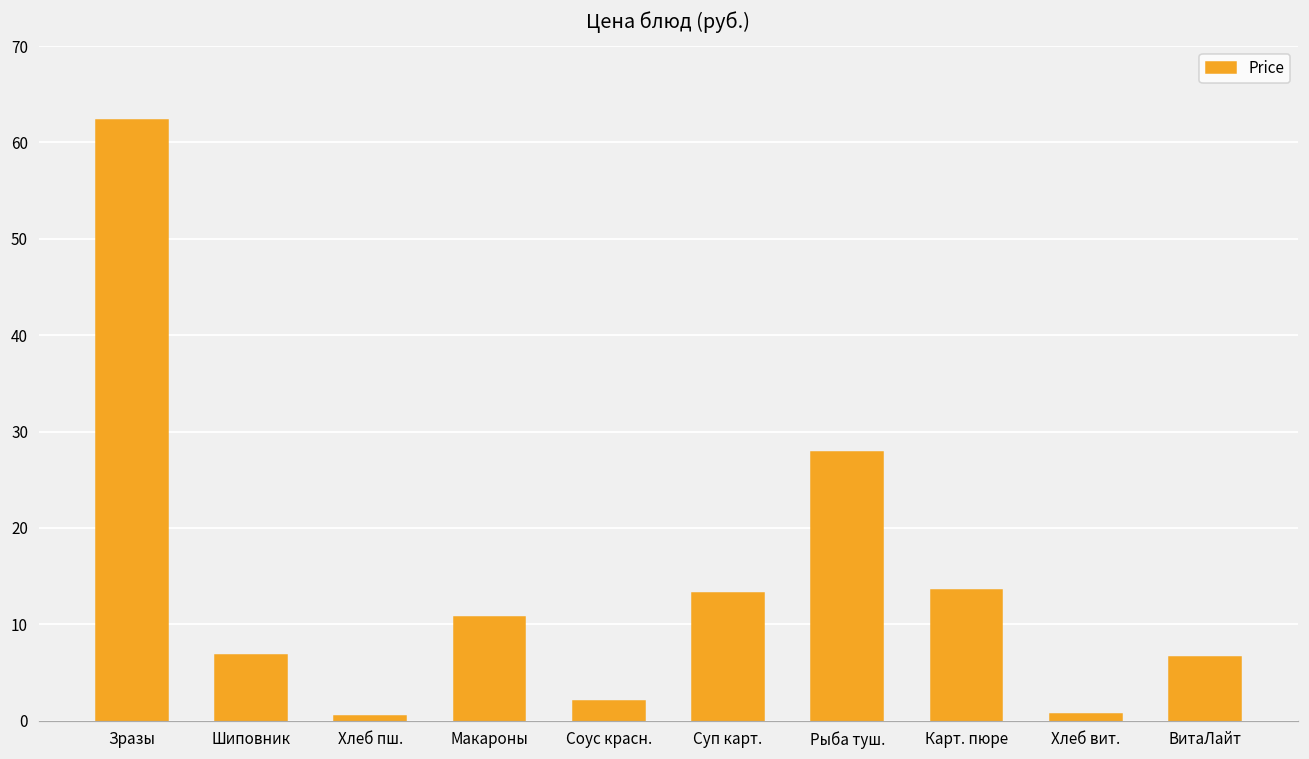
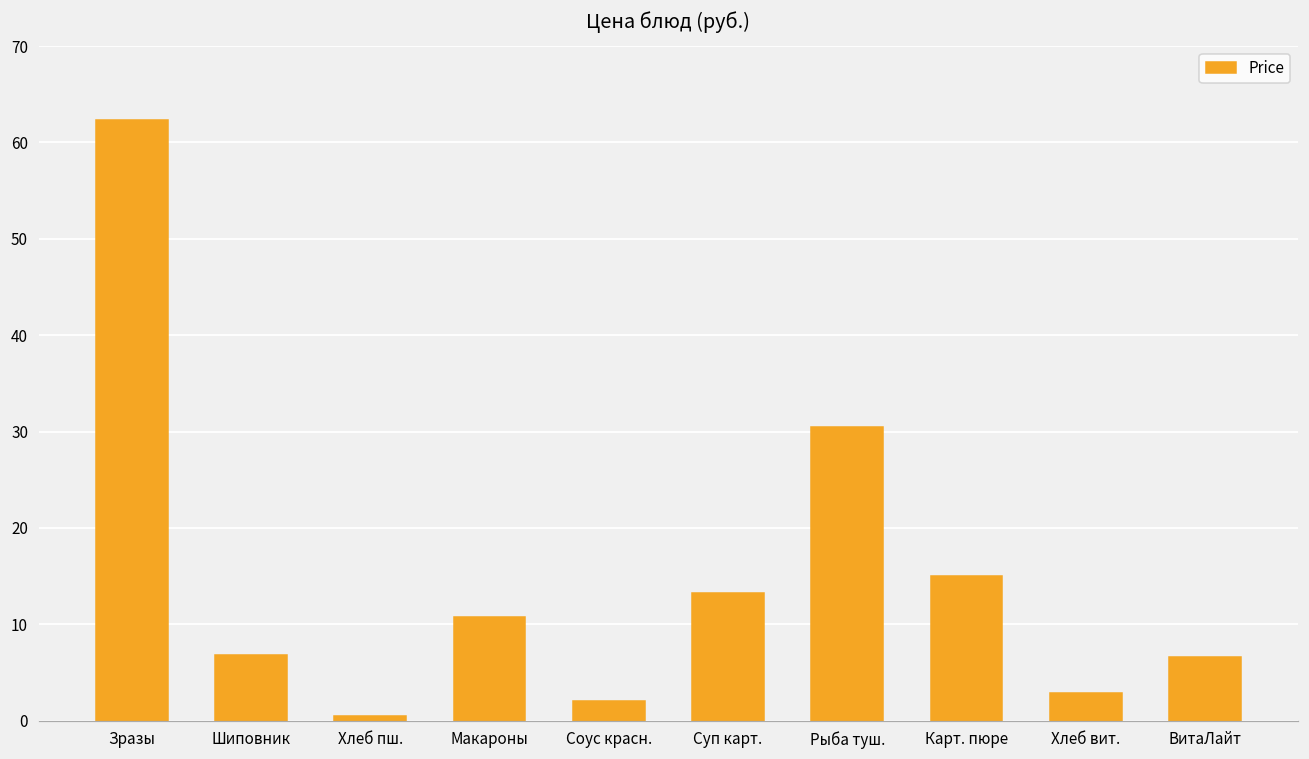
Рыба туш.: 28 -> 31
Карт. пюре: 14 -> 15
Хлеб вит.: 1 -> 3
